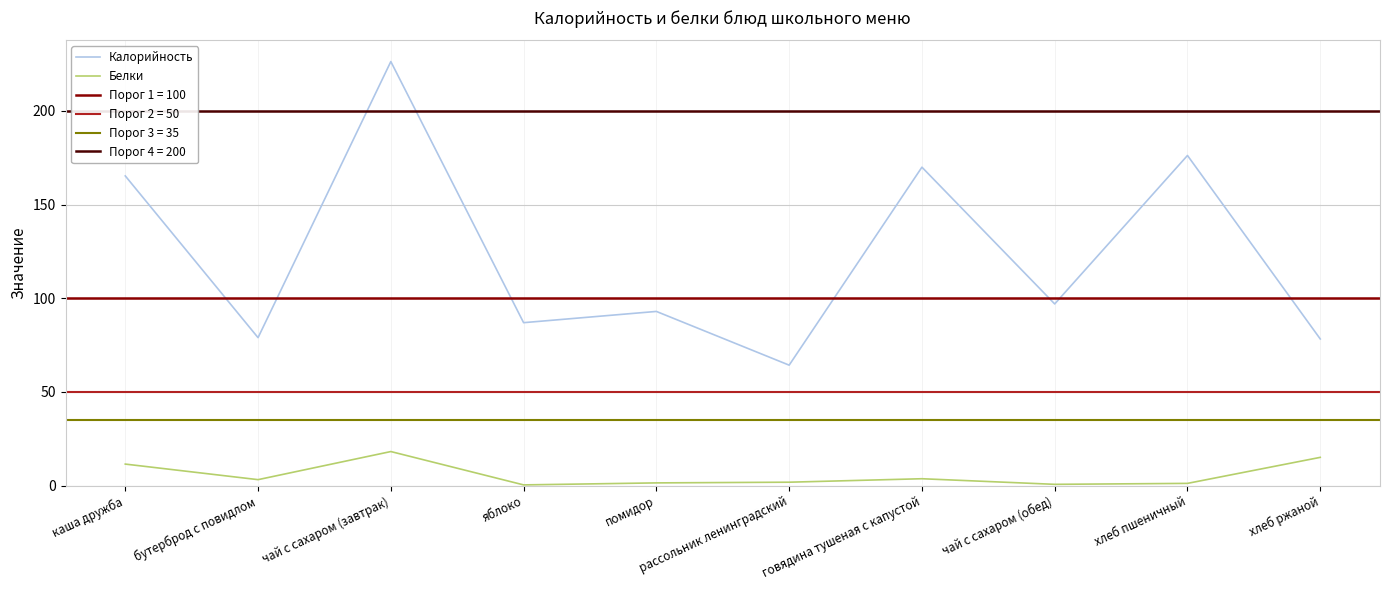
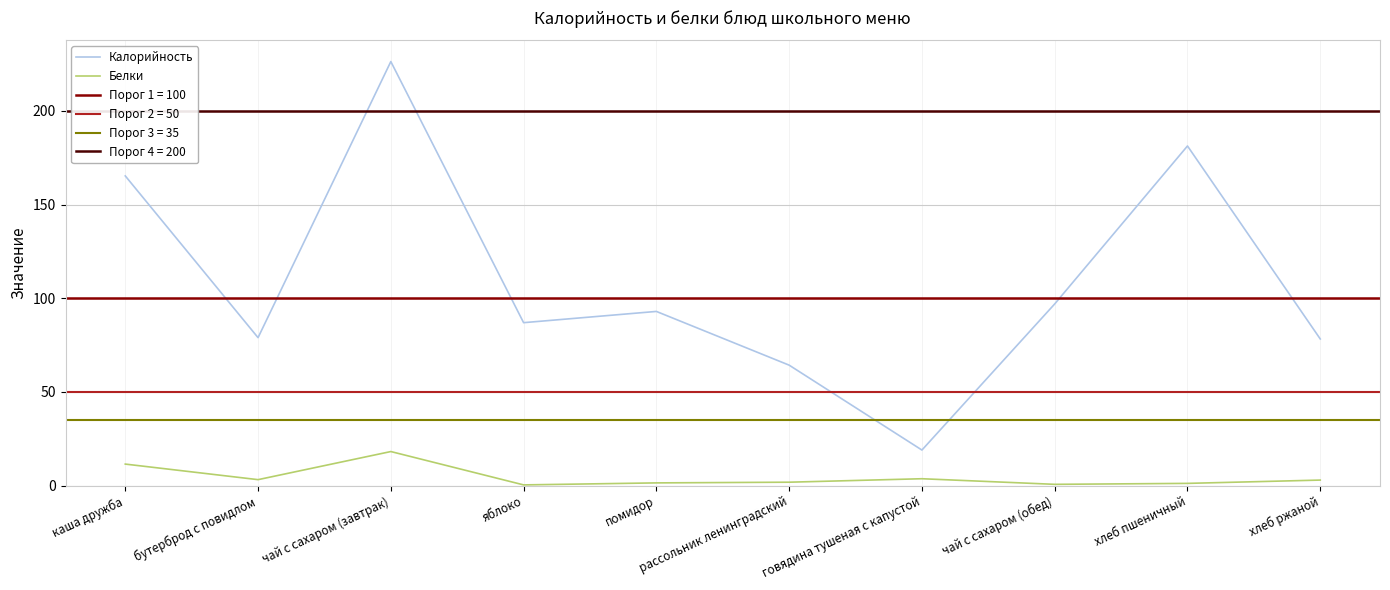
Калорийность, говядина тушеная с капустой: 170 -> 19
Калорийность, хлеб пшеничный: 176 -> 181
Белки, хлеб ржаной: 15 -> 3
